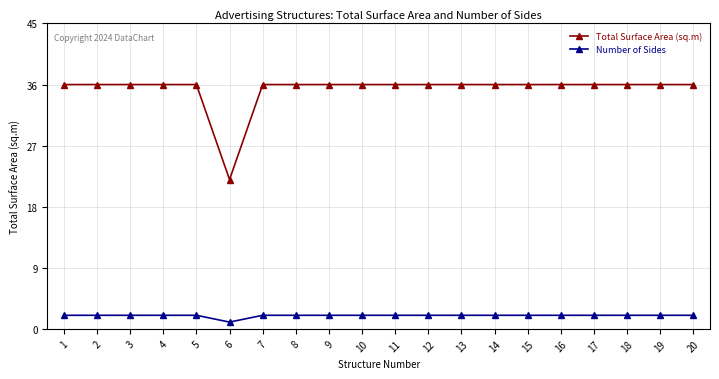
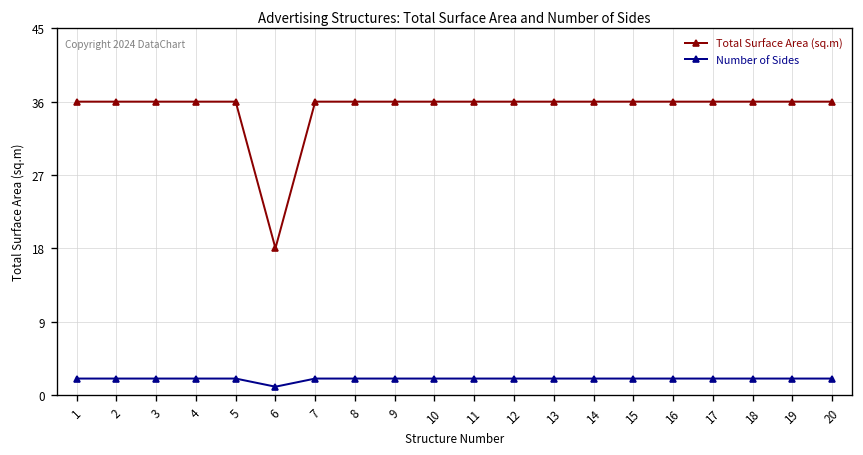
Total Surface Area (sq.m), 6: 22 -> 18
